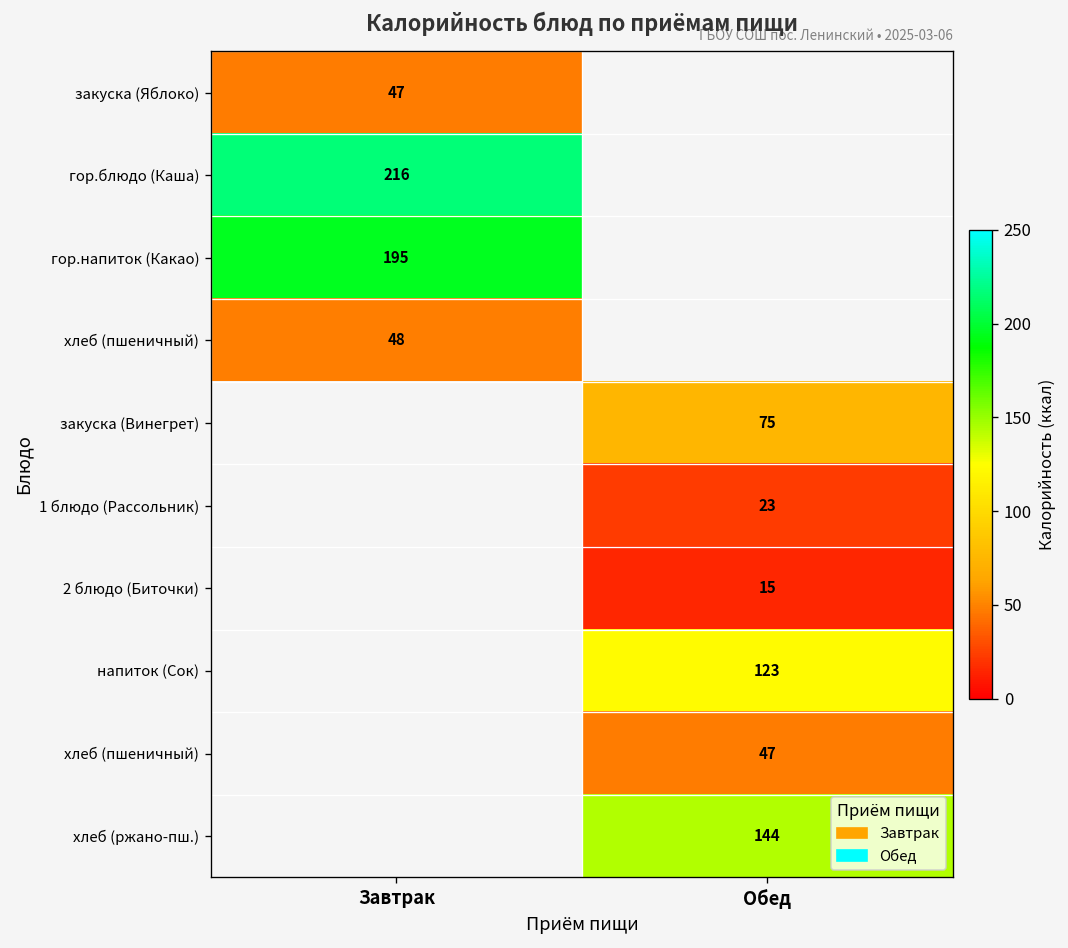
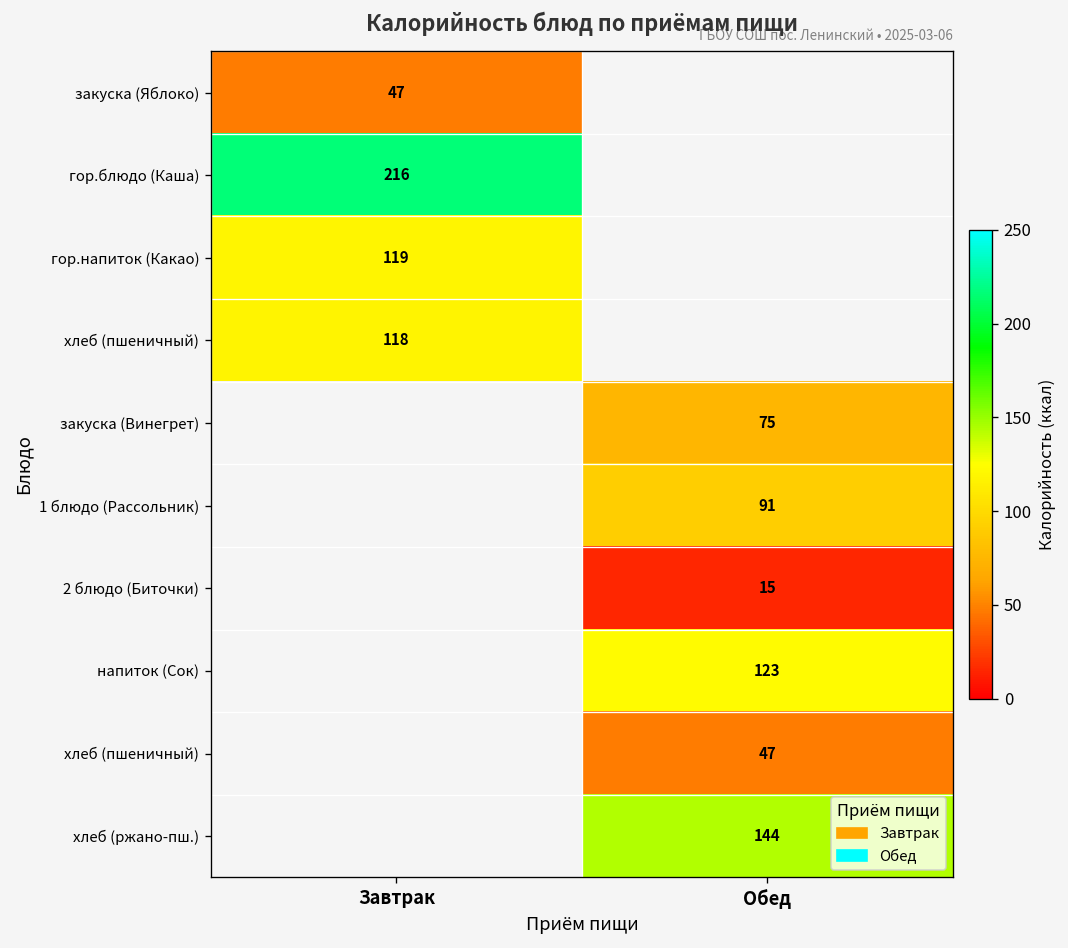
гор.напиток (Какао), Завтрак: 195 -> 119
хлеб (пшеничный), Завтрак: 48 -> 118
1 блюдо (Рассольник), Обед: 23 -> 91
